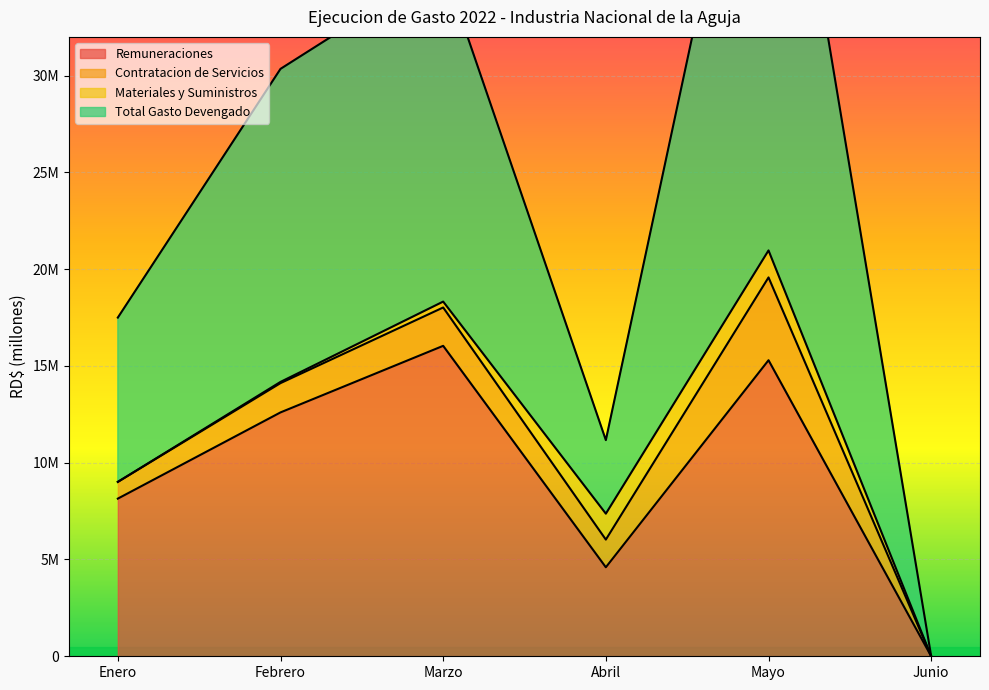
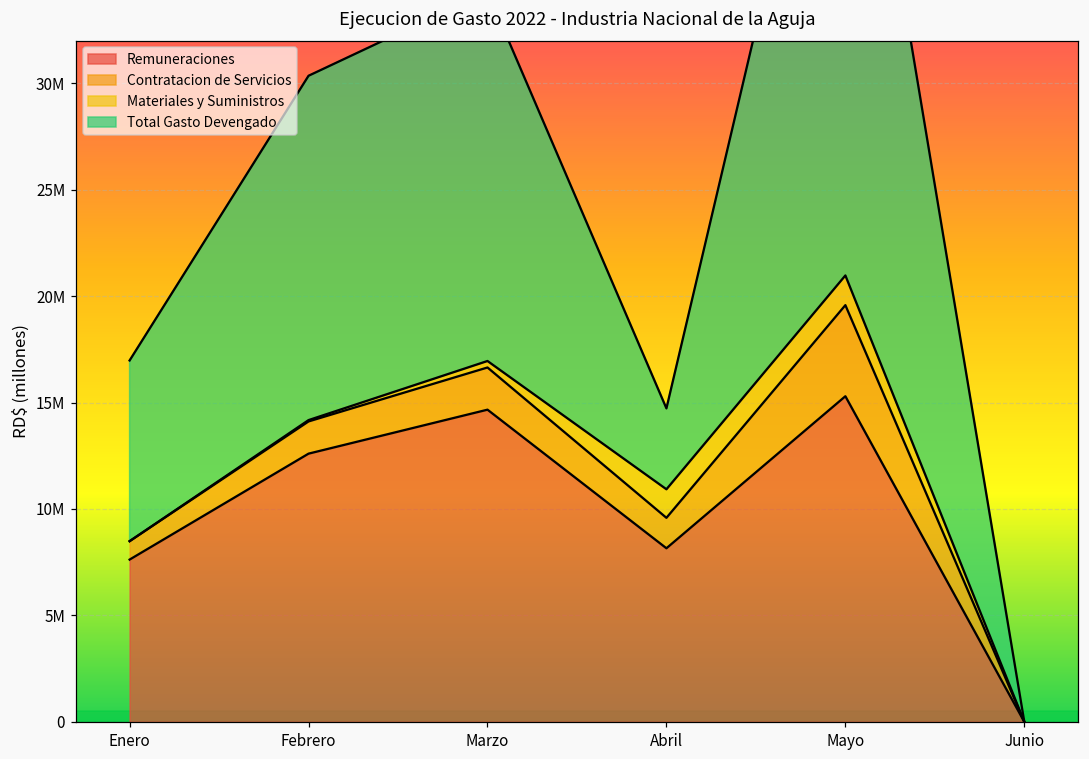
Remuneraciones, Enero: 8100000 -> 7600000
Remuneraciones, Marzo: 16000000 -> 14700000
Remuneraciones, Abril: 4600000 -> 8200000
